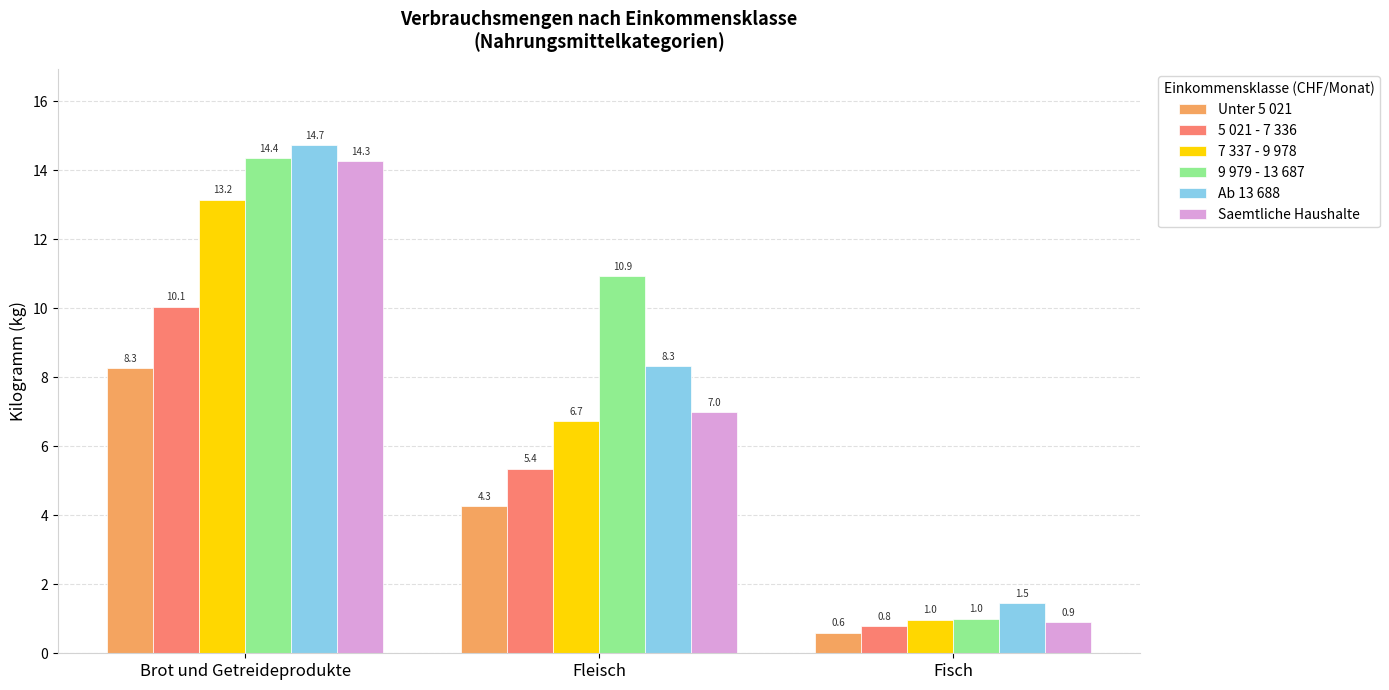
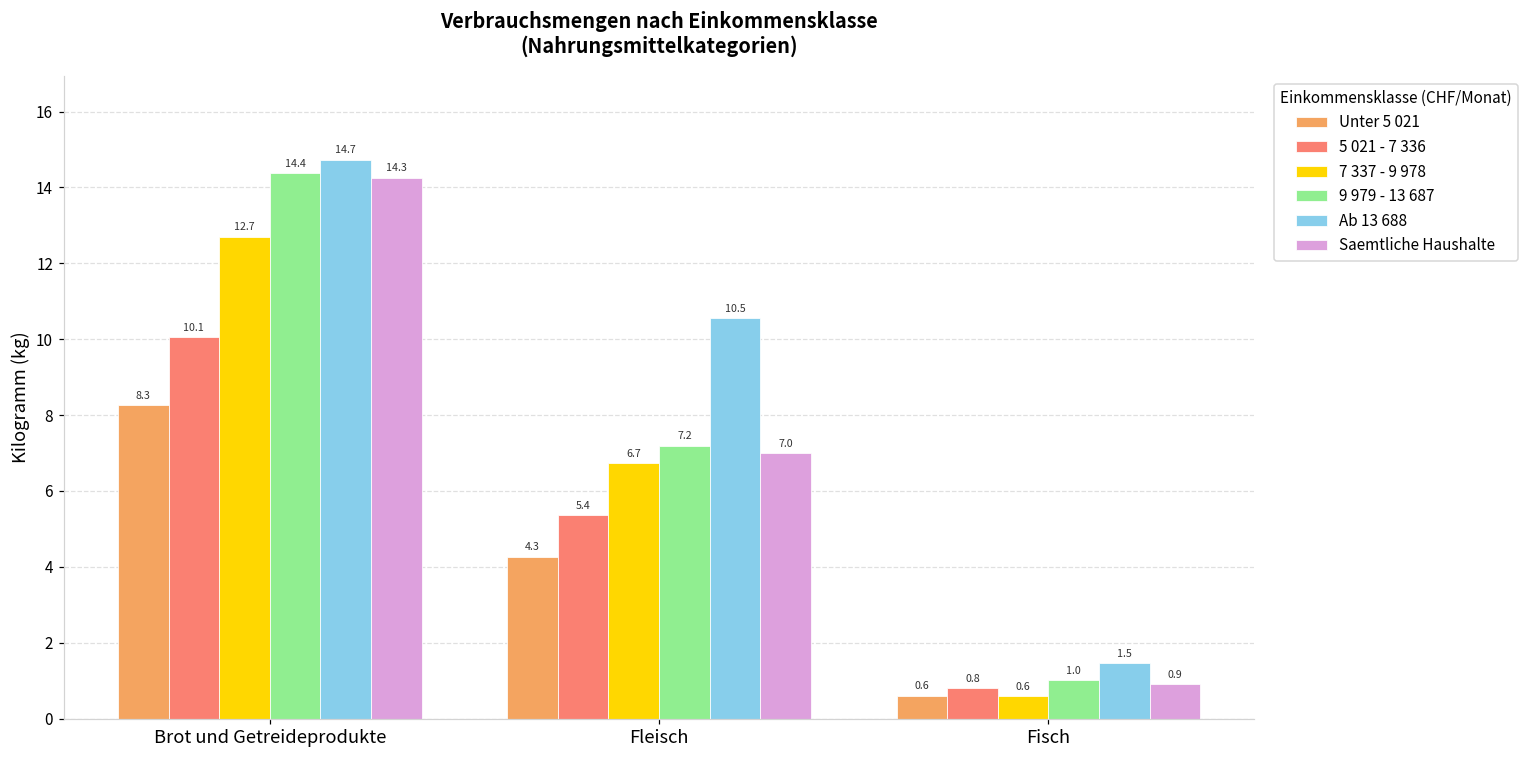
7 337 - 9 978, Brot und Getreideprodukte: 13.2 -> 12.7
9 979 - 13 687, Fleisch: 10.9 -> 7.2
Ab 13 688, Fleisch: 8.3 -> 10.5
7 337 - 9 978, Fisch: 1.0 -> 0.6
